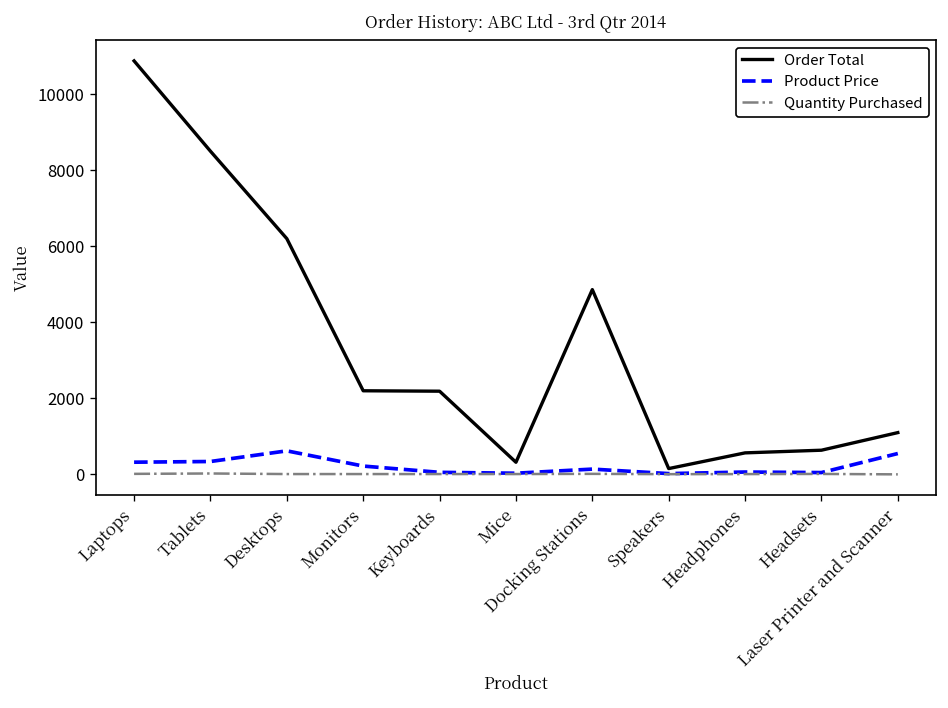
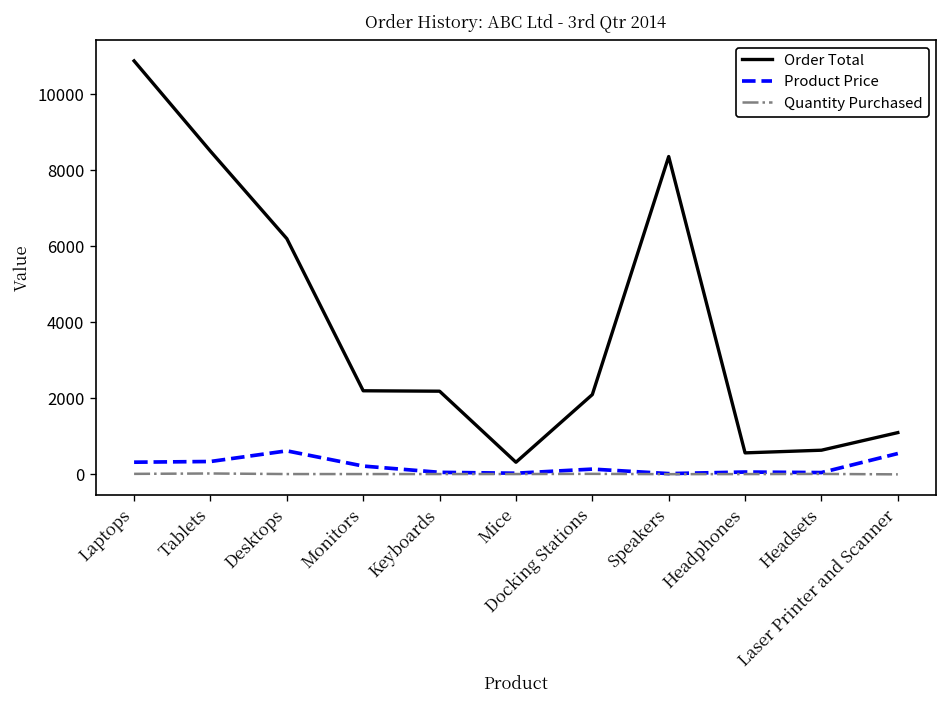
Order Total, Docking Stations: 4900 -> 2100
Order Total, Speakers: 200 -> 8400
